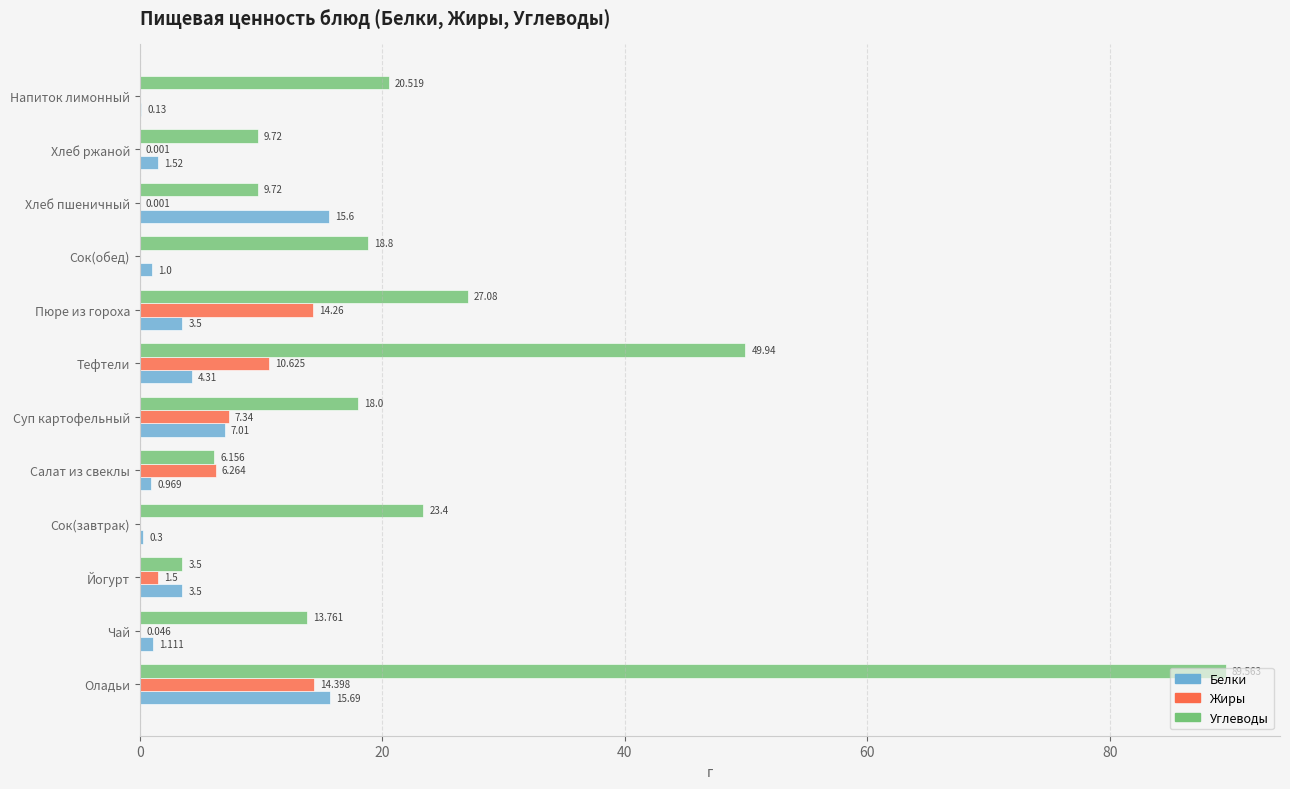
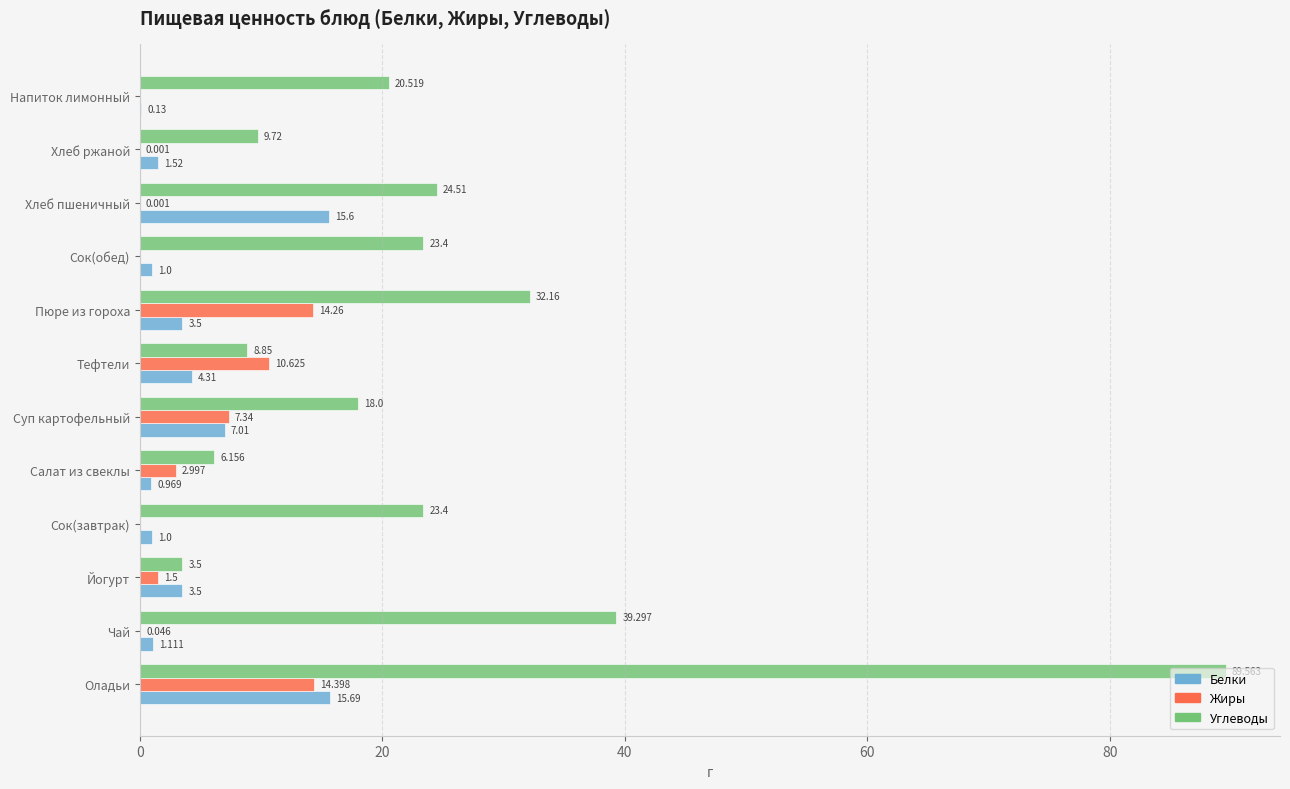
Углеводы, Хлеб пшеничный: 9.72 -> 24.51
Углеводы, Сок(обед): 18.8 -> 23.4
Углеводы, Пюре из гороха: 27.08 -> 32.16
Углеводы, Тефтели: 49.94 -> 8.85
Жиры, Салат из свеклы: 6.264 -> 2.997
Белки, Сок(завтрак): 0.3 -> 1.0
Углеводы, Чай: 13.761 -> 39.297
